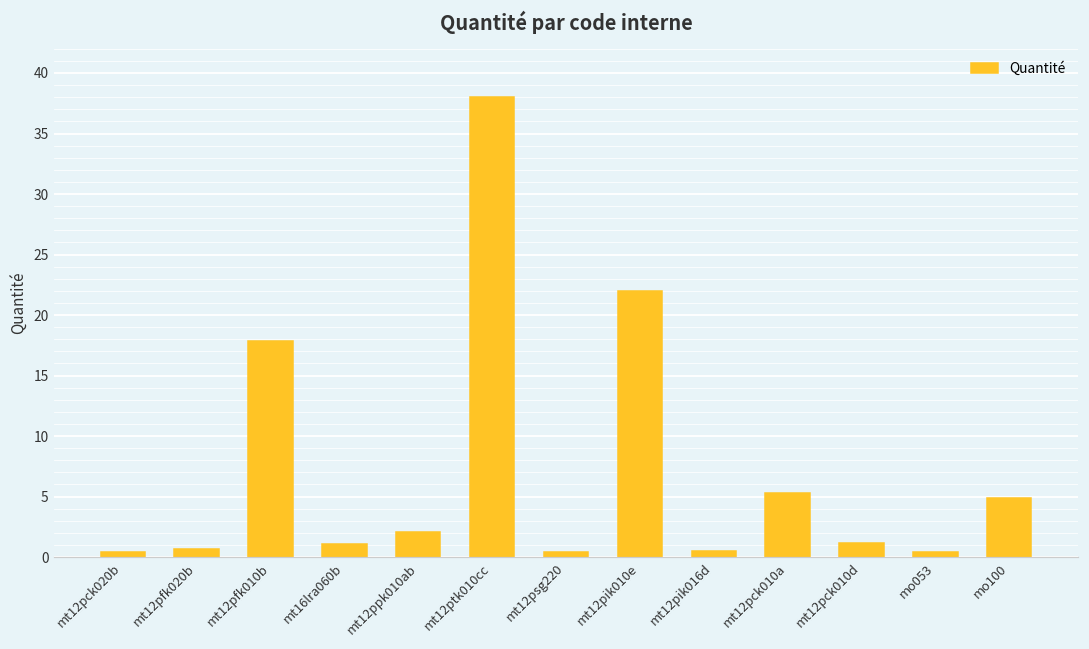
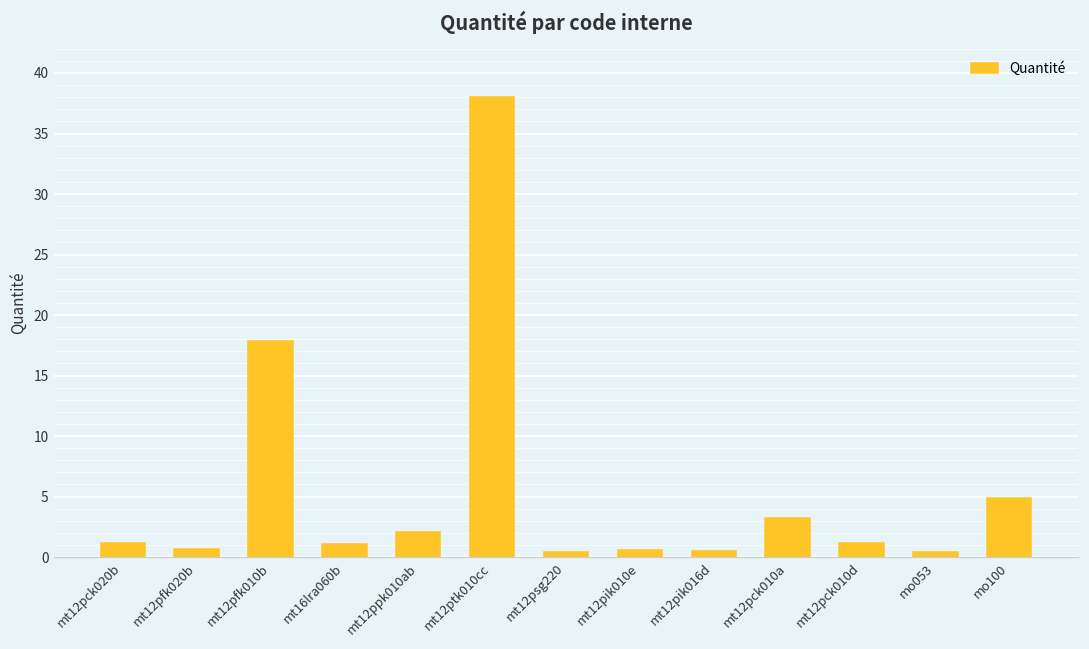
mt12pck020b: 0.4 -> 1.2
mt12pik010e: 22.0 -> 0.6
mt12pck010a: 5.3 -> 3.2
